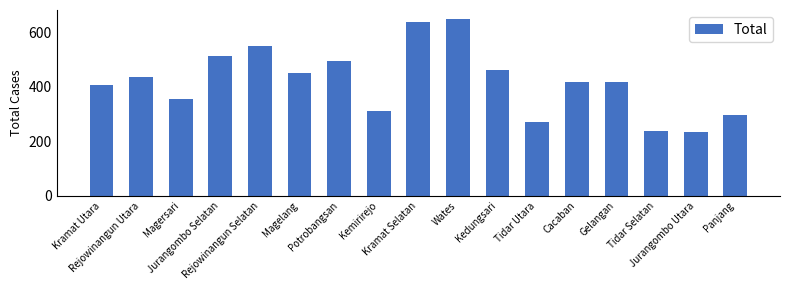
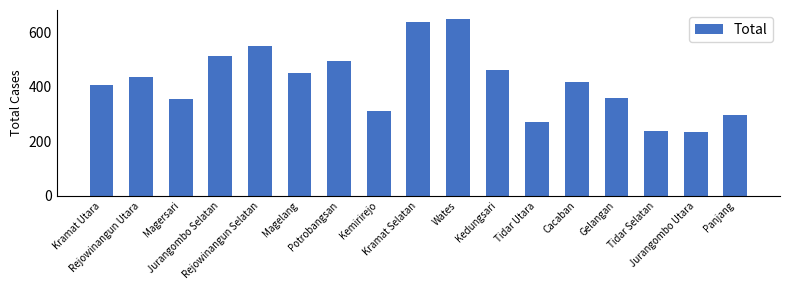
Gelangan: 420 -> 360
